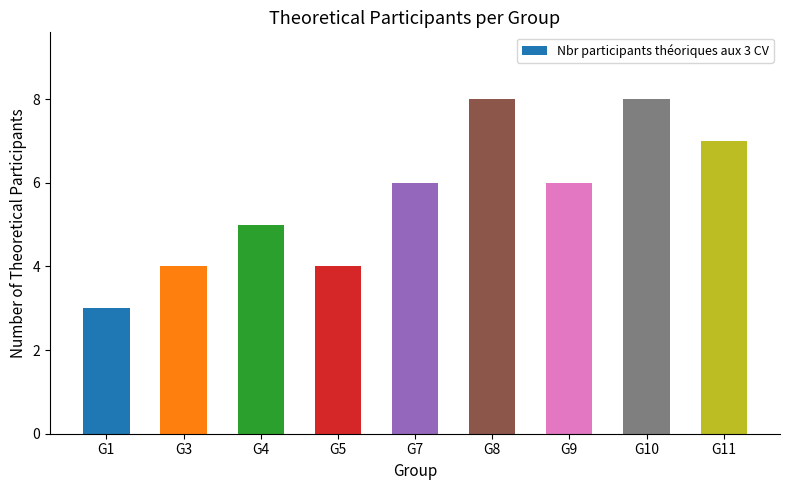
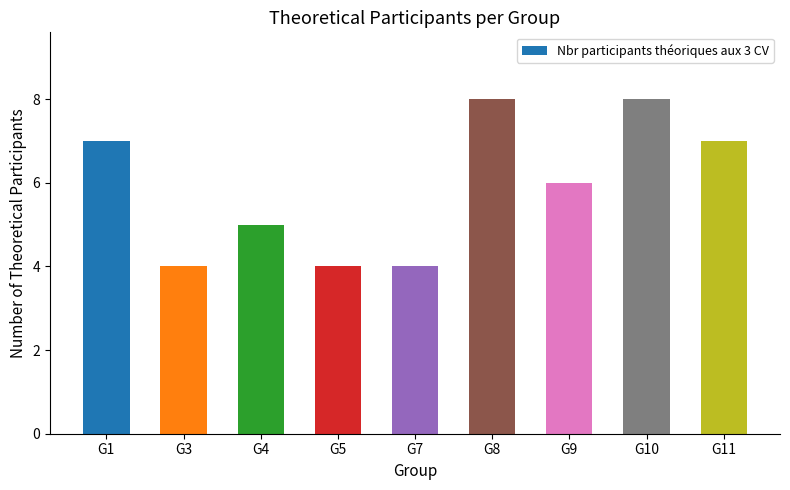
G1: 3 -> 7
G7: 6 -> 4
